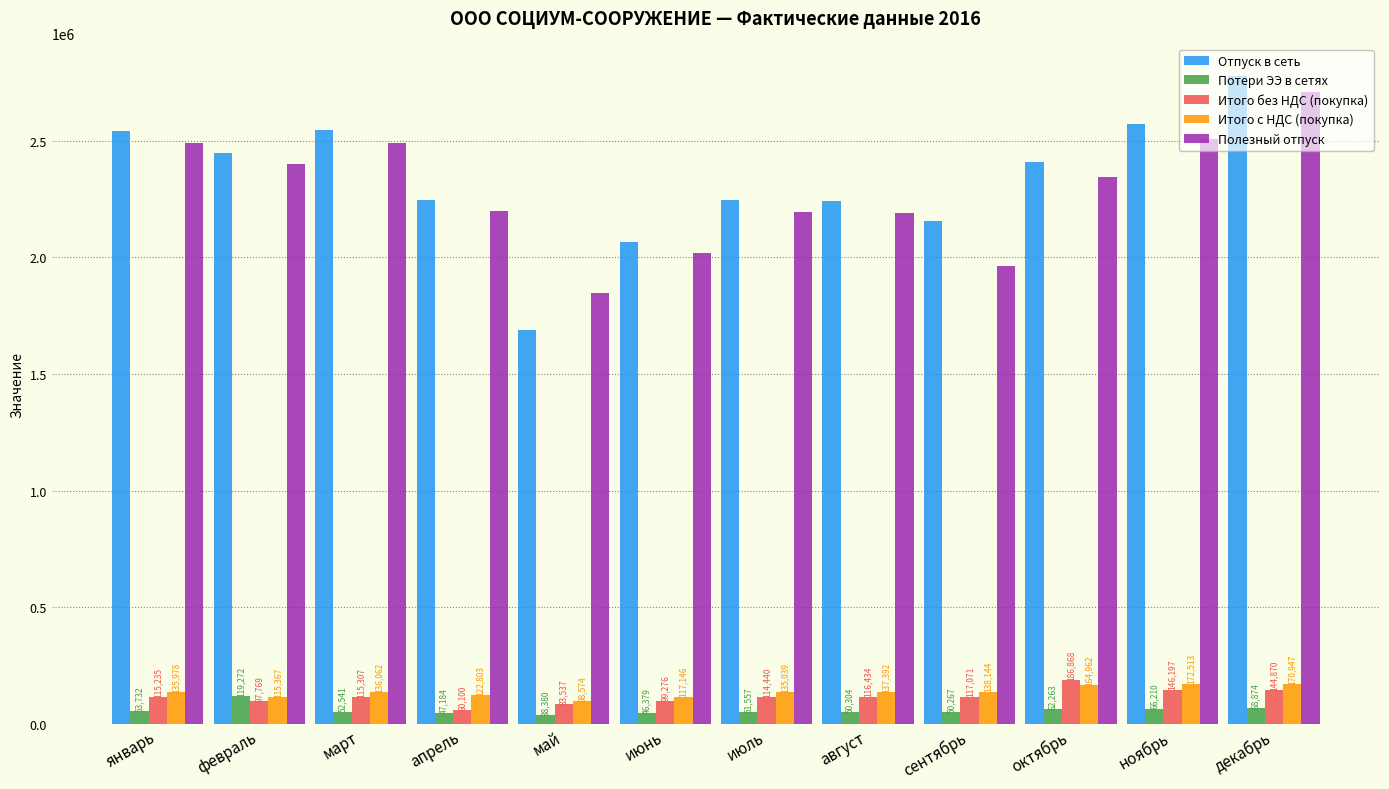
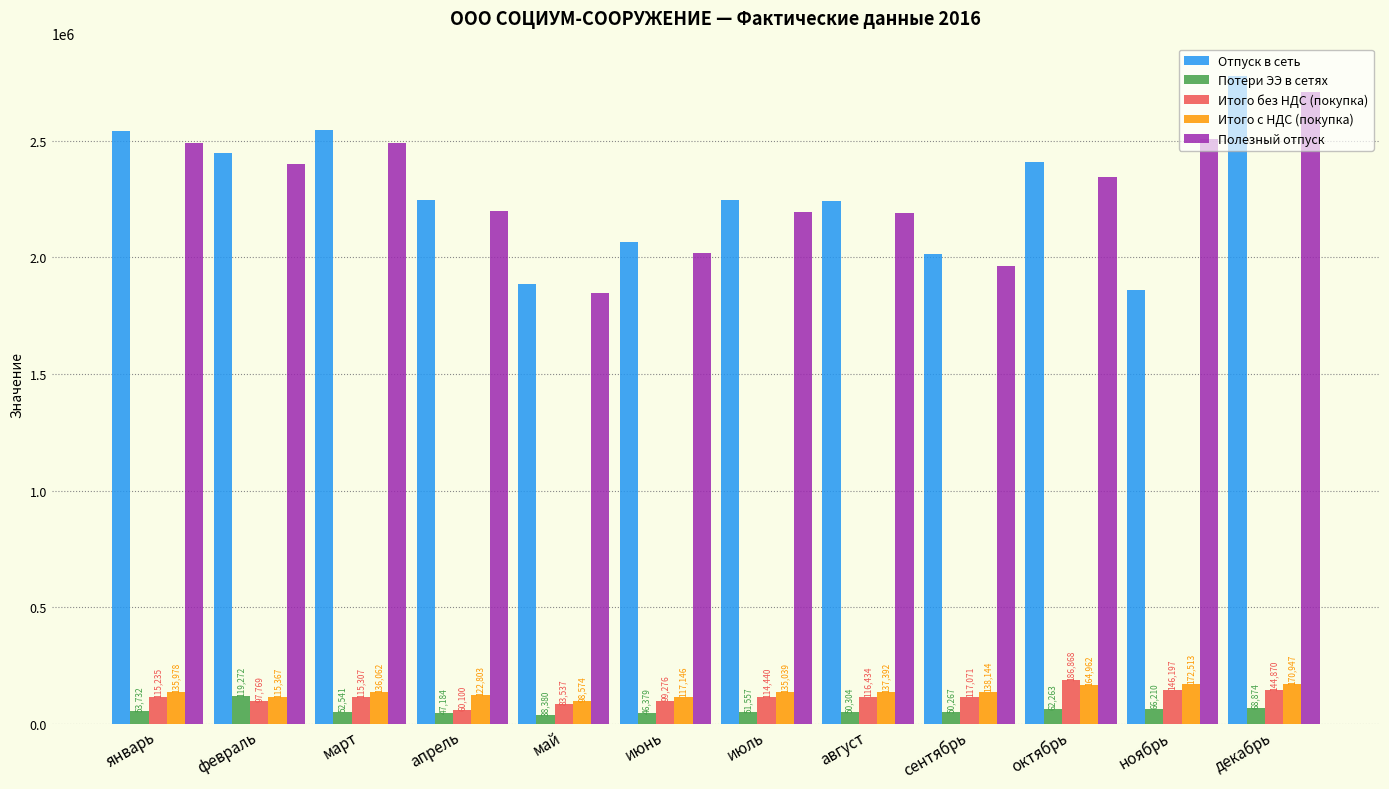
Отпуск в сеть, май: 1690000 -> 1890000
Отпуск в сеть, сентябрь: 2160000 -> 2010000
Отпуск в сеть, ноябрь: 2570000 -> 1860000
